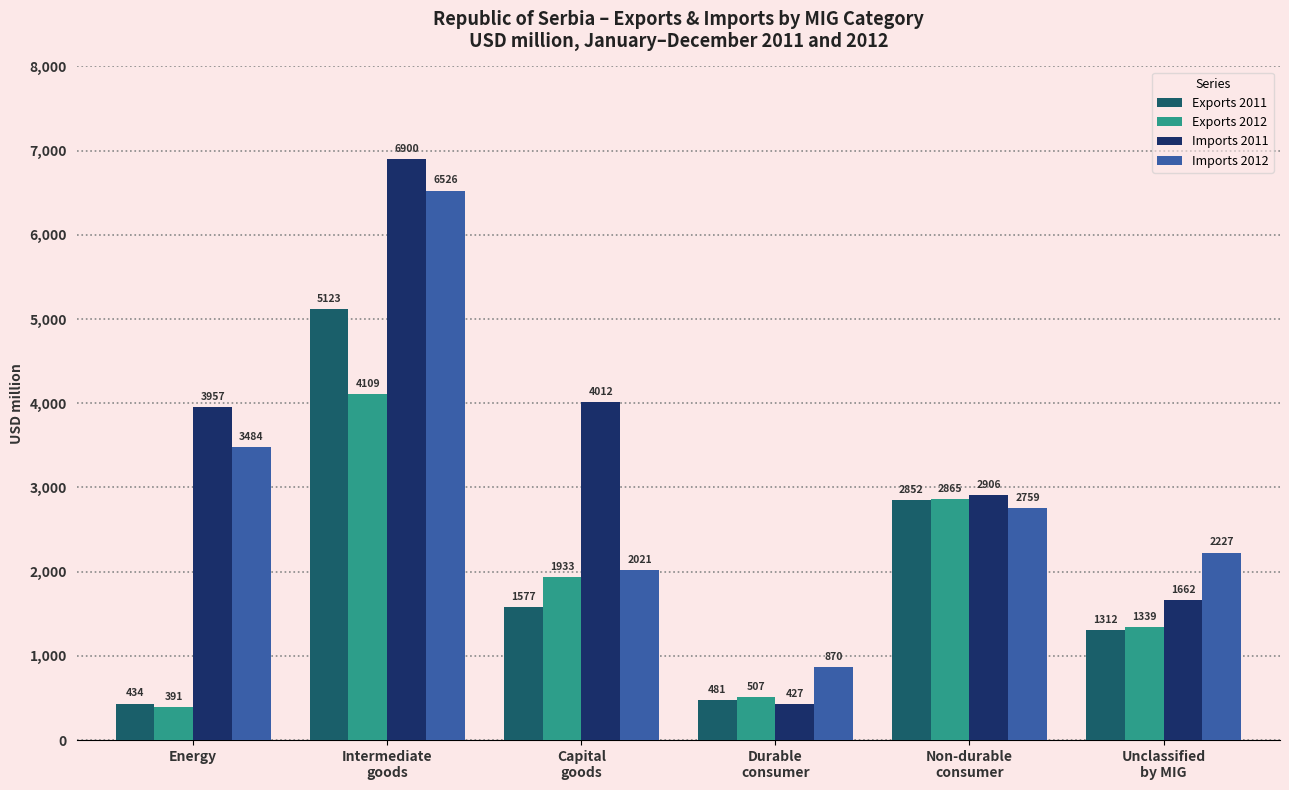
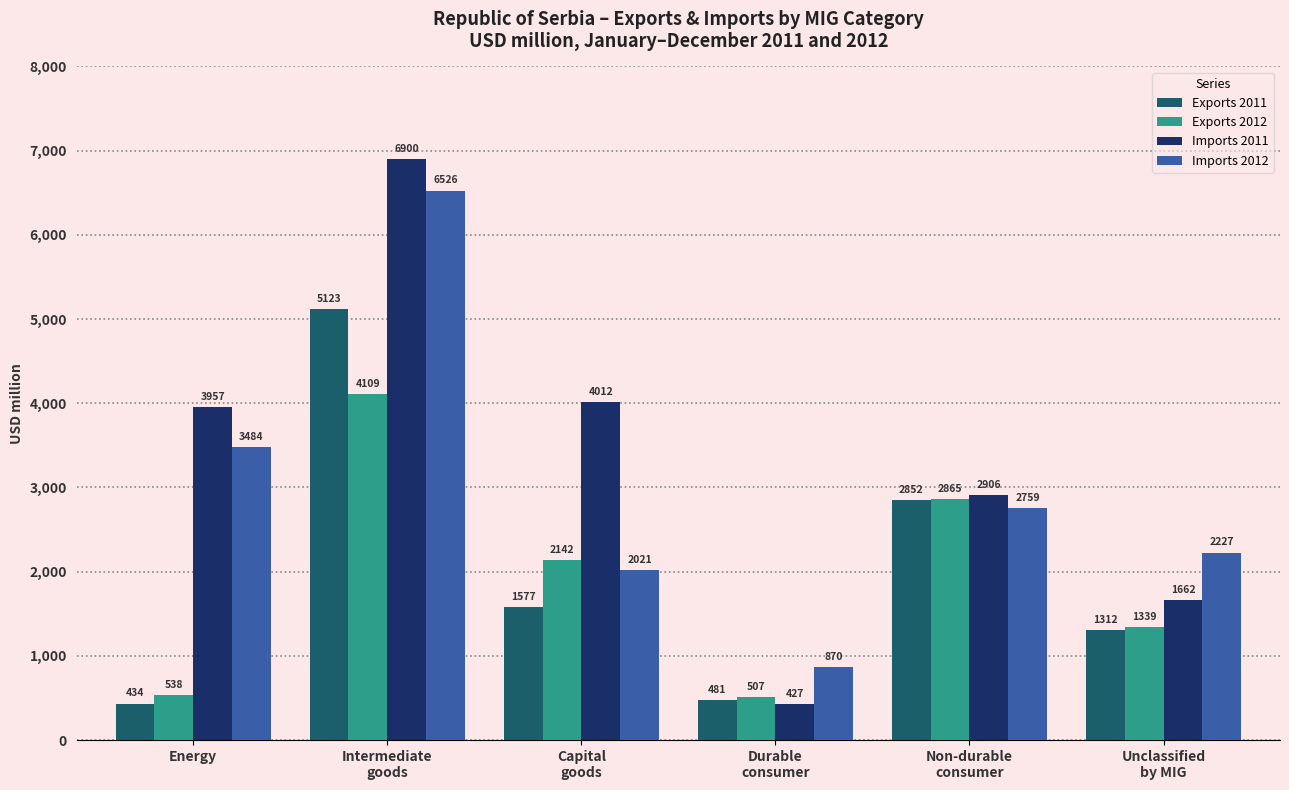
Exports 2012, Energy: 391 -> 538
Exports 2012, Capital goods: 1933 -> 2142
